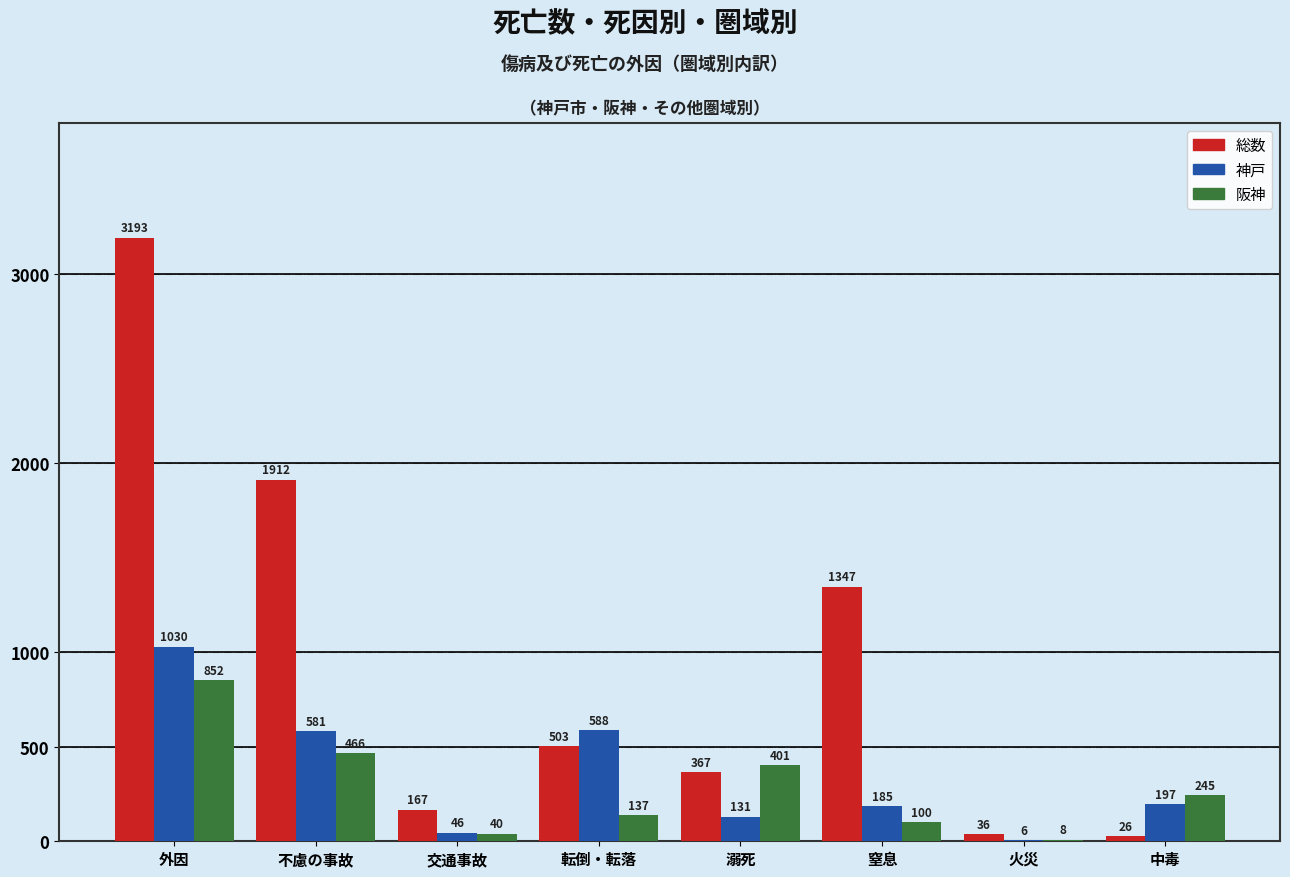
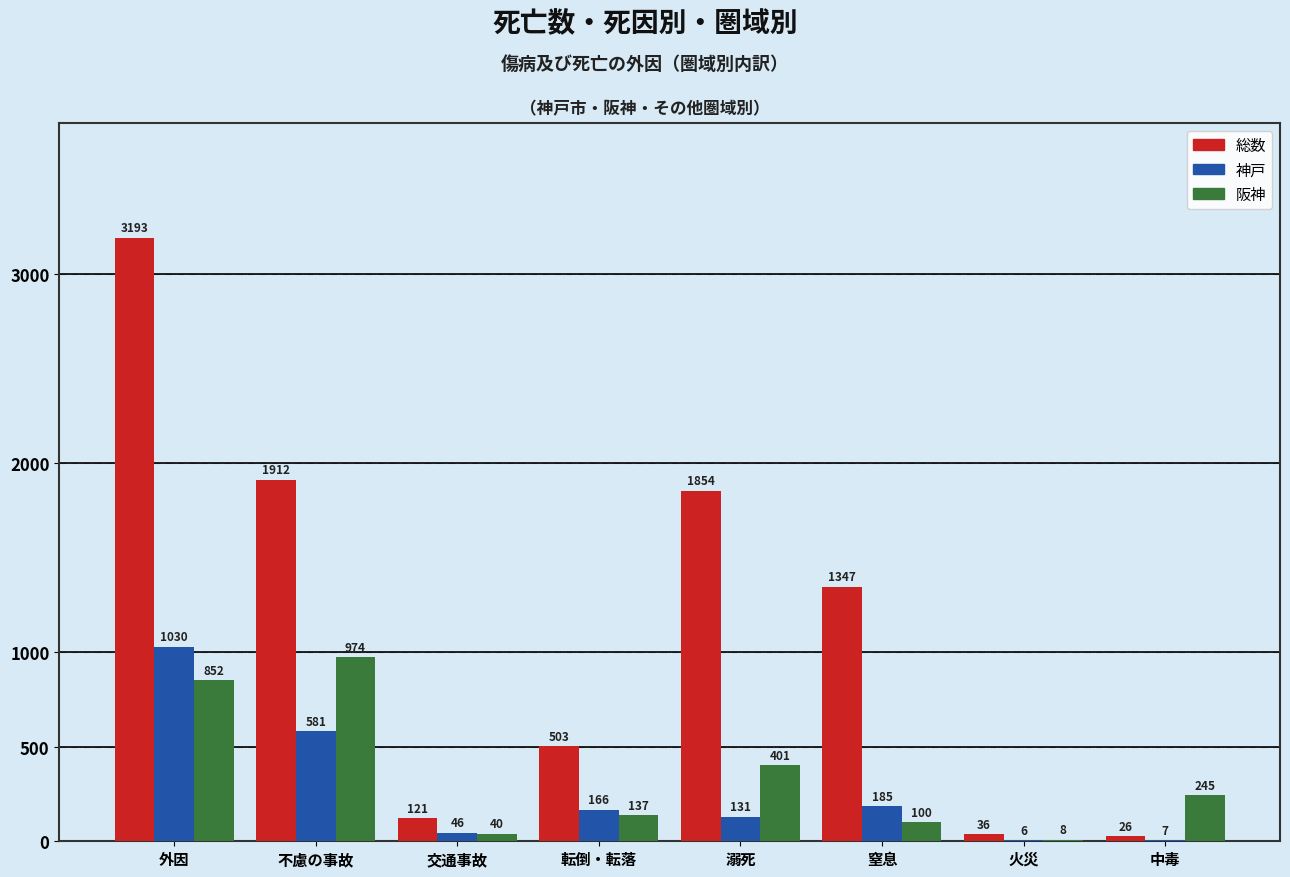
阪神, 不慮の事故: 466 -> 974
総数, 交通事故: 167 -> 121
神戸, 転倒・転落: 588 -> 166
総数, 溺死: 367 -> 1854
神戸, 中毒: 197 -> 7
